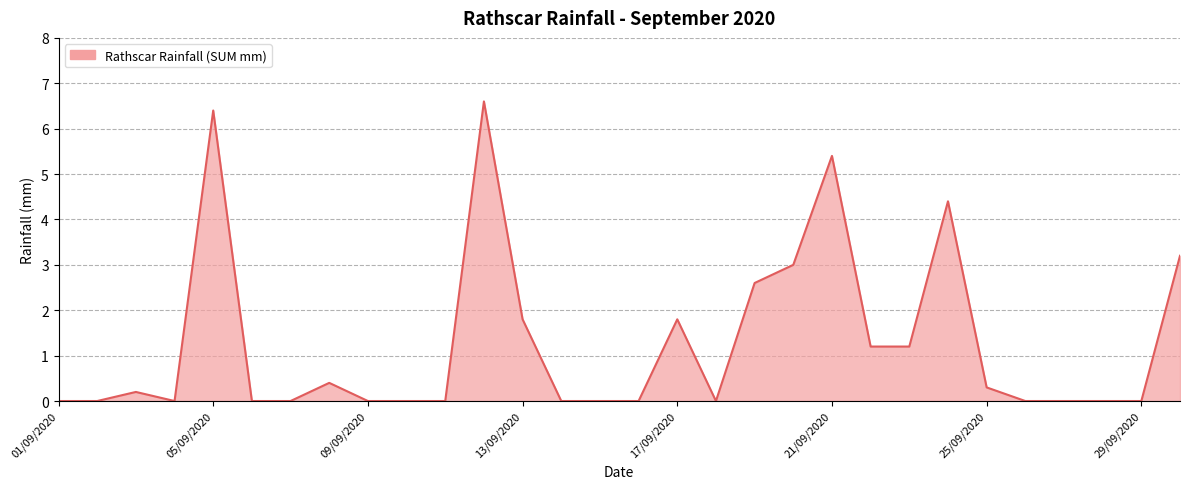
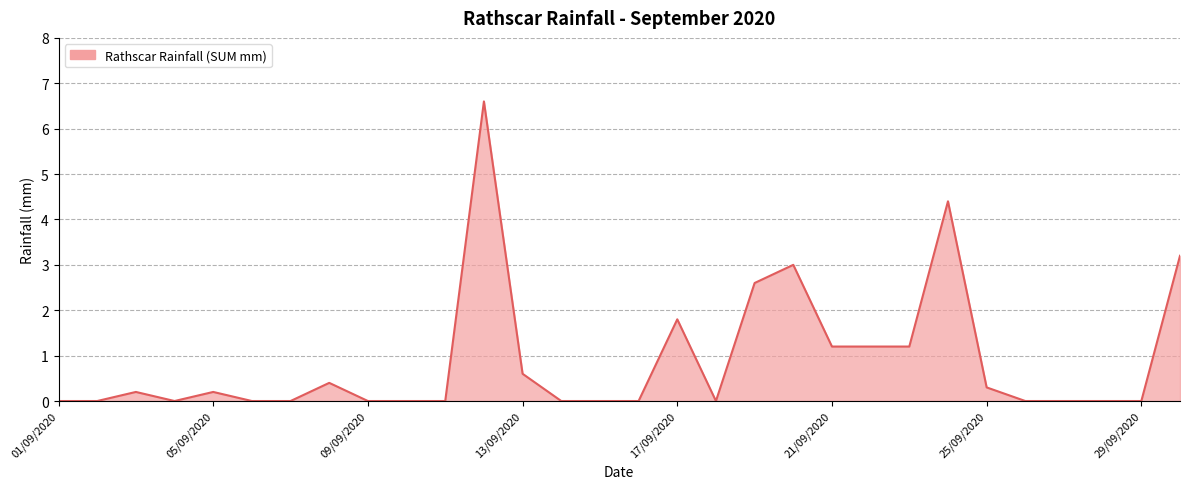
05/09/2020: 6.4 -> 0.2
13/09/2020: 1.8 -> 0.6
21/09/2020: 5.4 -> 1.2
